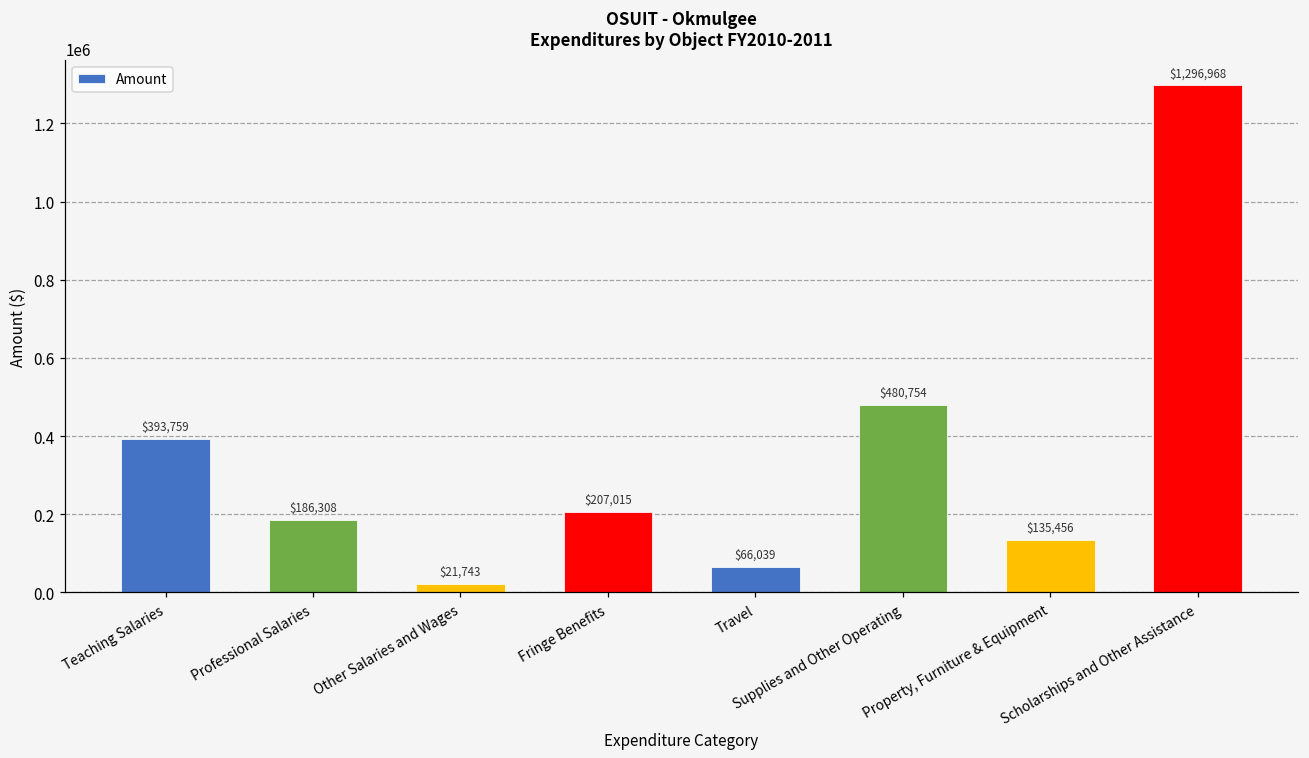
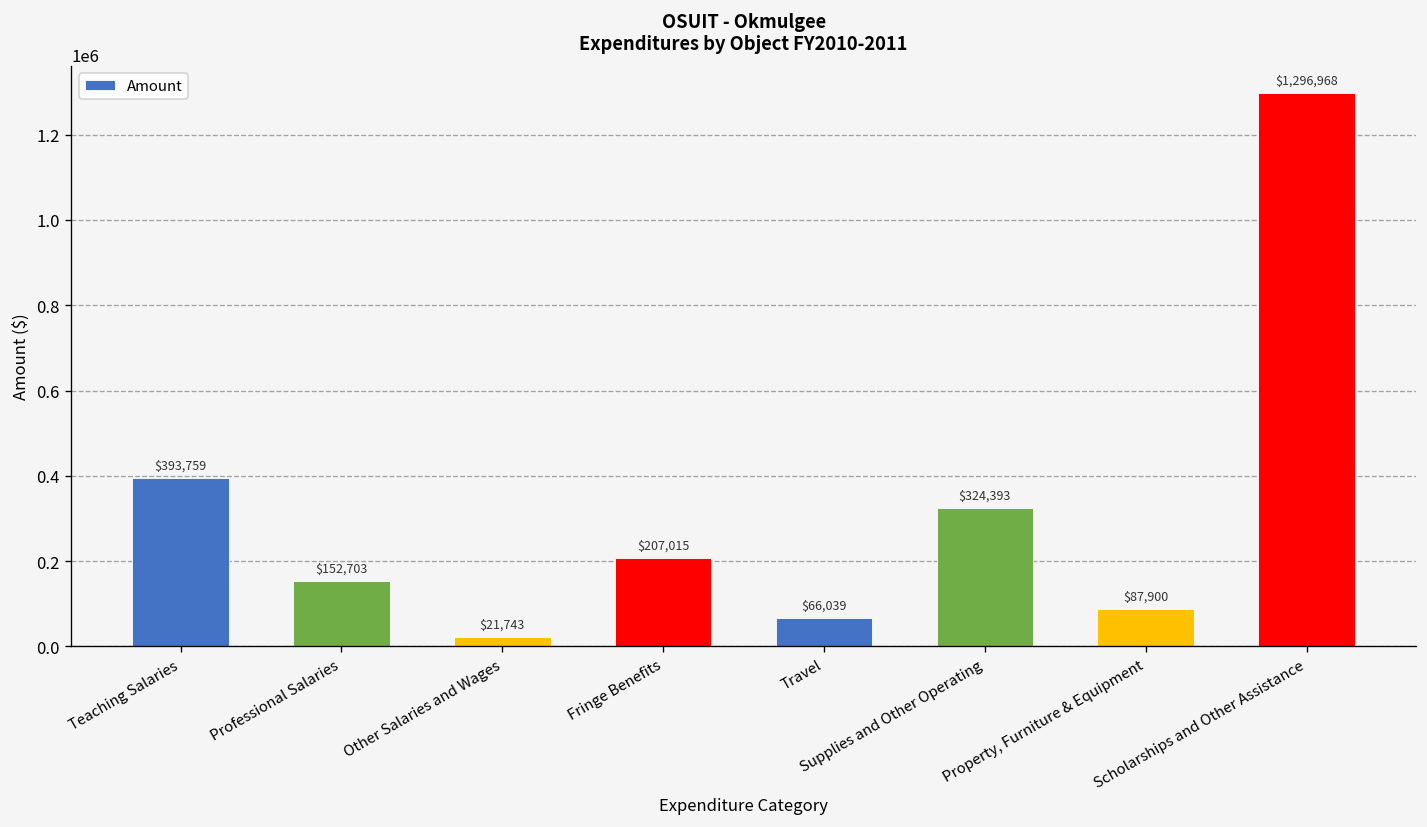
Professional Salaries: $186,308 -> $152,703
Supplies and Other Operating: $480,754 -> $324,393
Property, Furniture & Equipment: $135,456 -> $87,900
